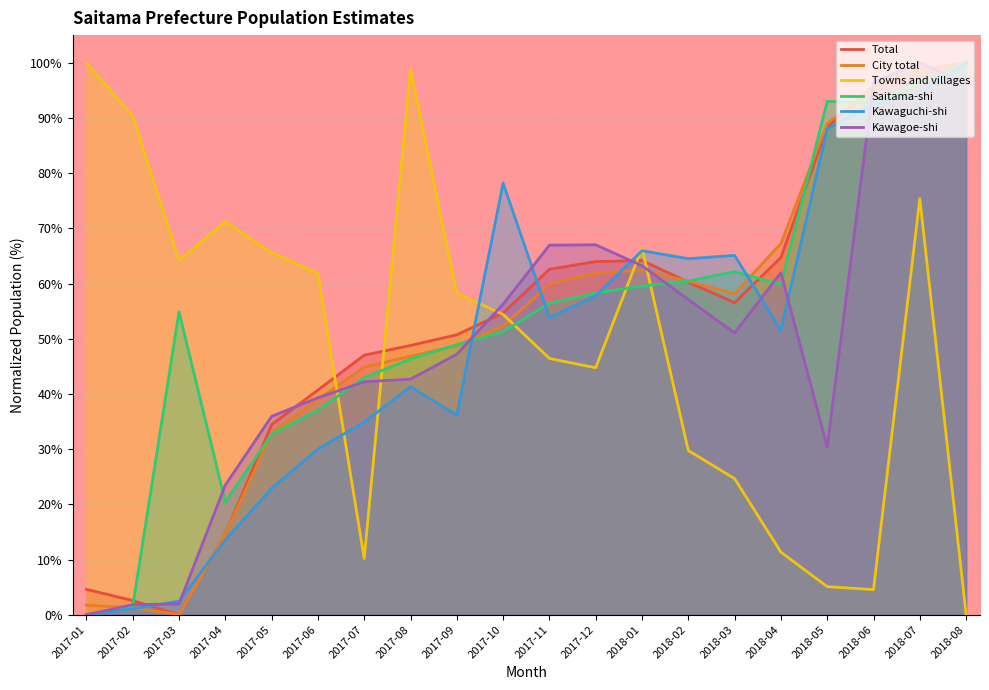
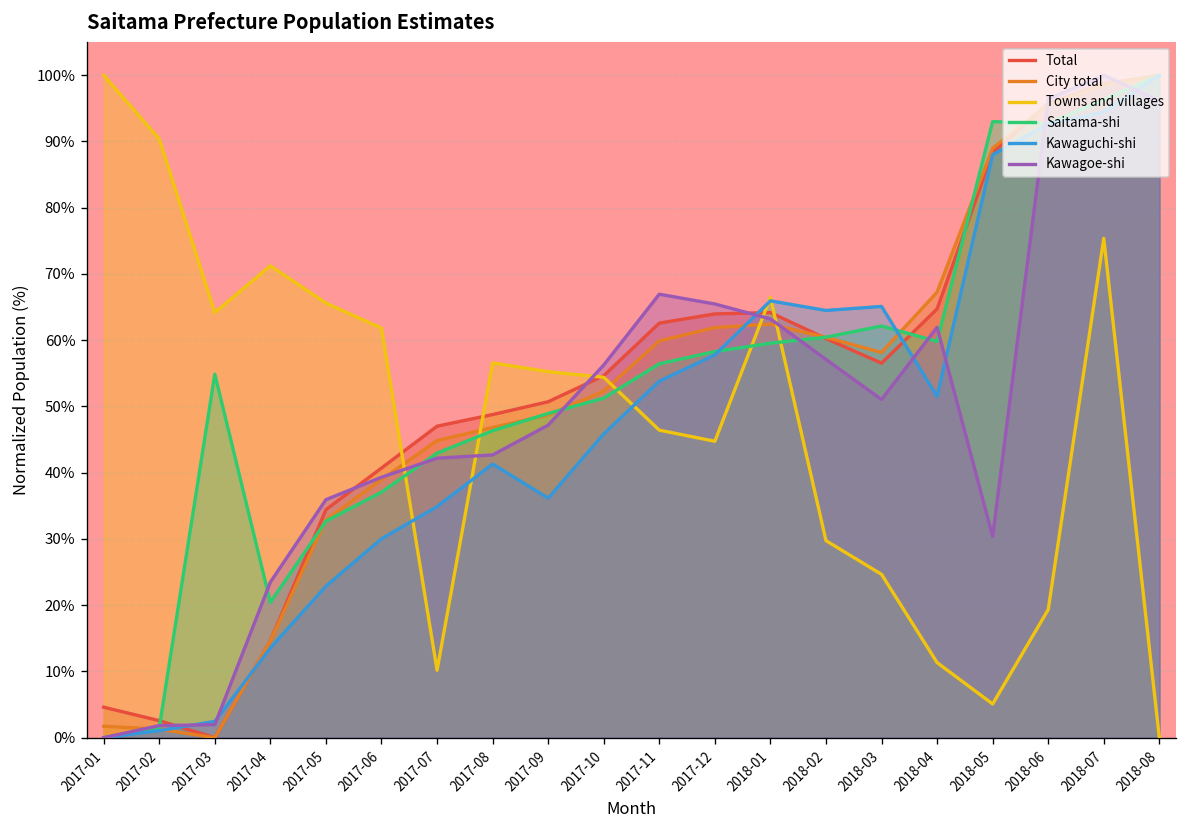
Towns and villages, 2017-08: 99% -> 57%
Towns and villages, 2017-09: 58% -> 55%
Kawaguchi-shi, 2017-10: 78% -> 46%
Kawagoe-shi, 2017-12: 67% -> 65%
Towns and villages, 2018-06: 5% -> 19%
